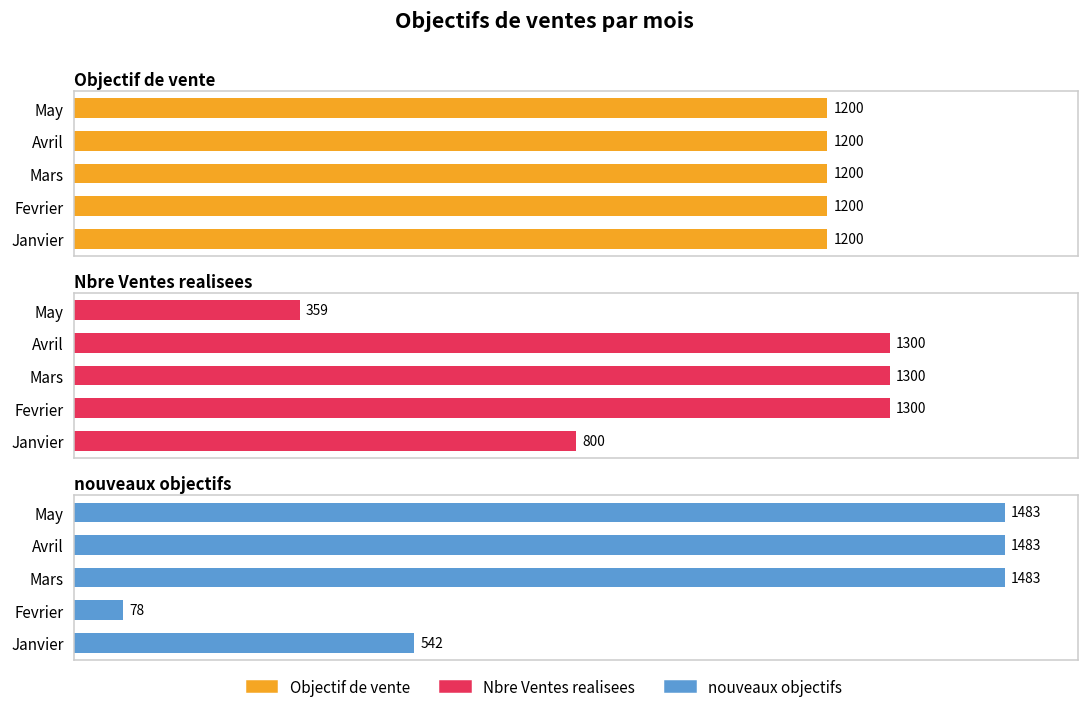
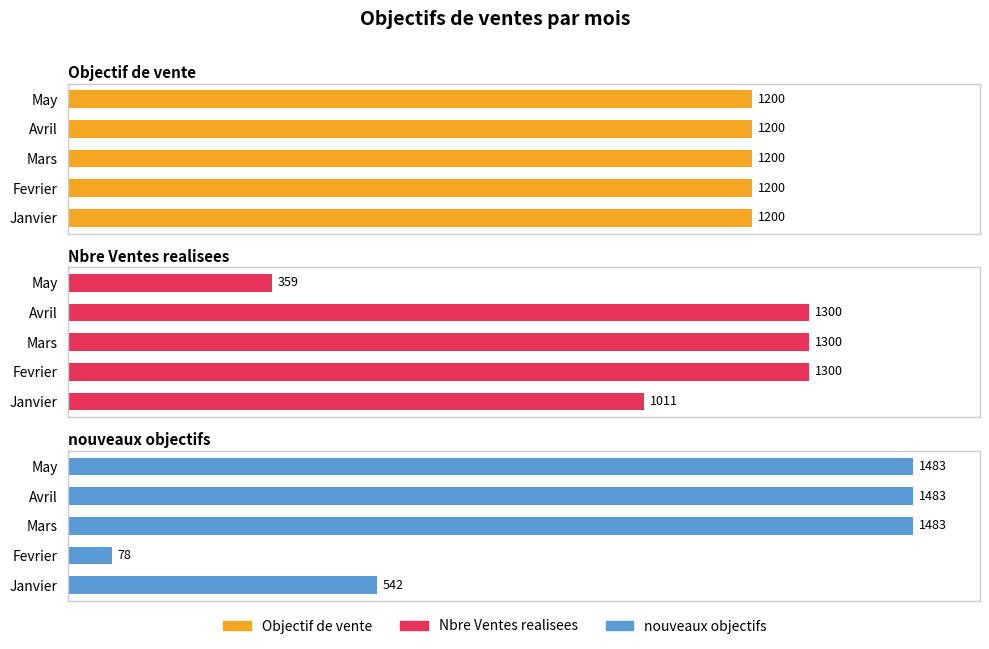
Nbre Ventes realisees, Janvier: 800 -> 1011
